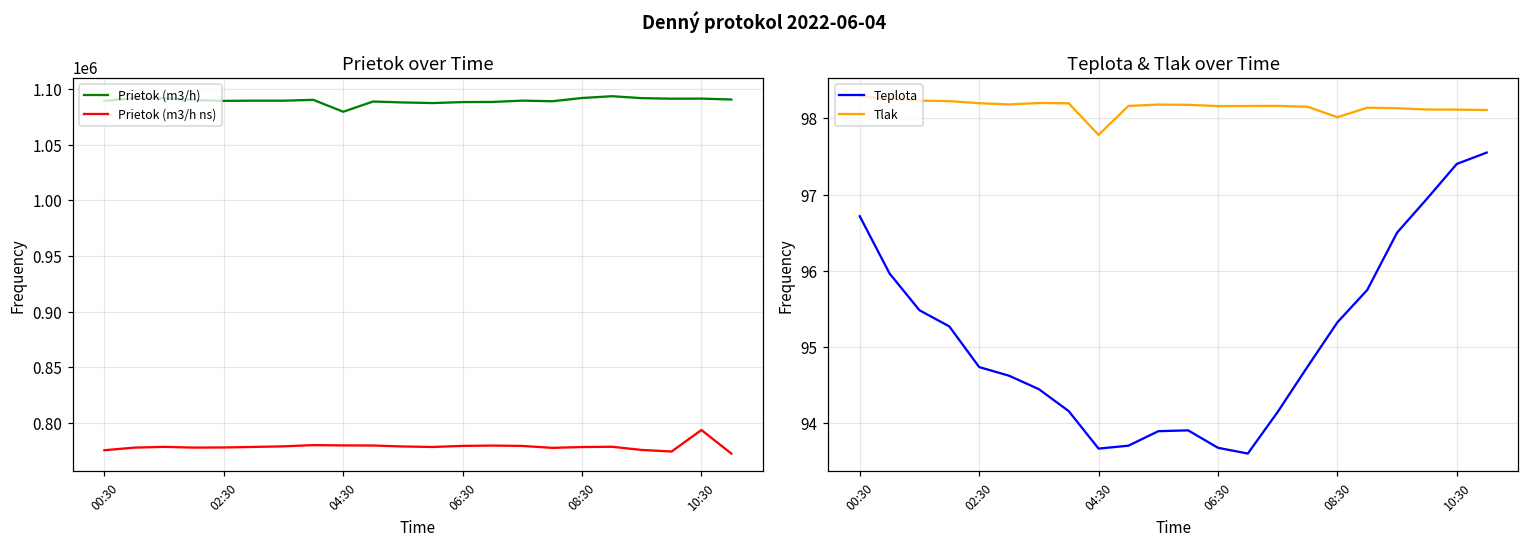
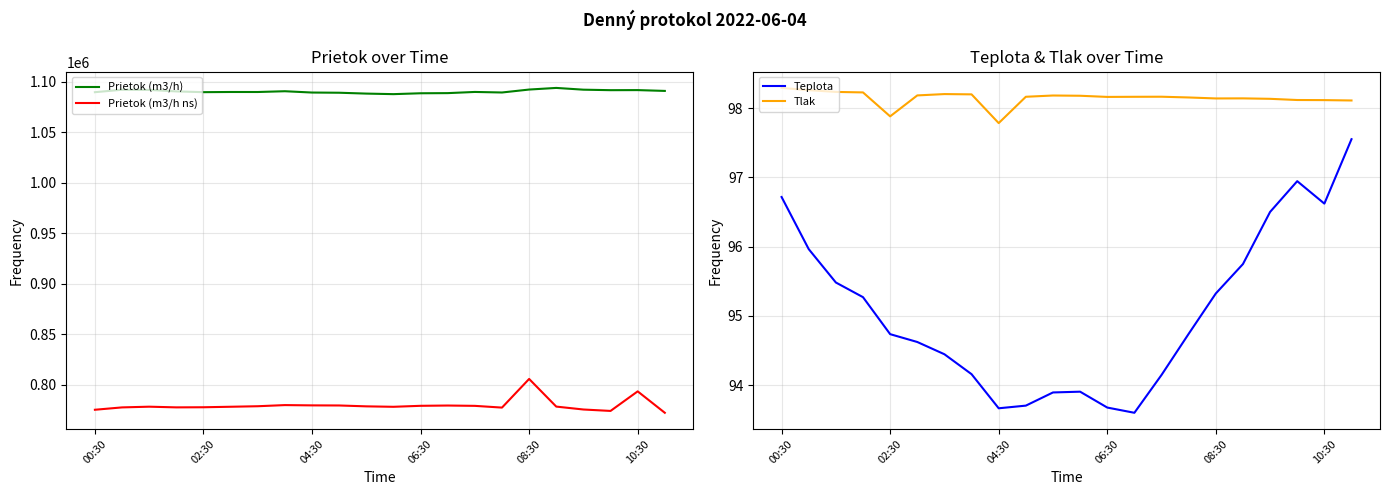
Prietok over Time, Prietok (m3/h), 04:30: 1080000 -> 1089000
Prietok over Time, Prietok (m3/h ns), 08:30: 778000 -> 806000
Teplota & Tlak over Time, Tlak, 02:30: 98.2 -> 97.9
Teplota & Tlak over Time, Tlak, 08:30: 98.0 -> 98.1
Teplota & Tlak over Time, Teplota, 10:30: 97.4 -> 96.6
